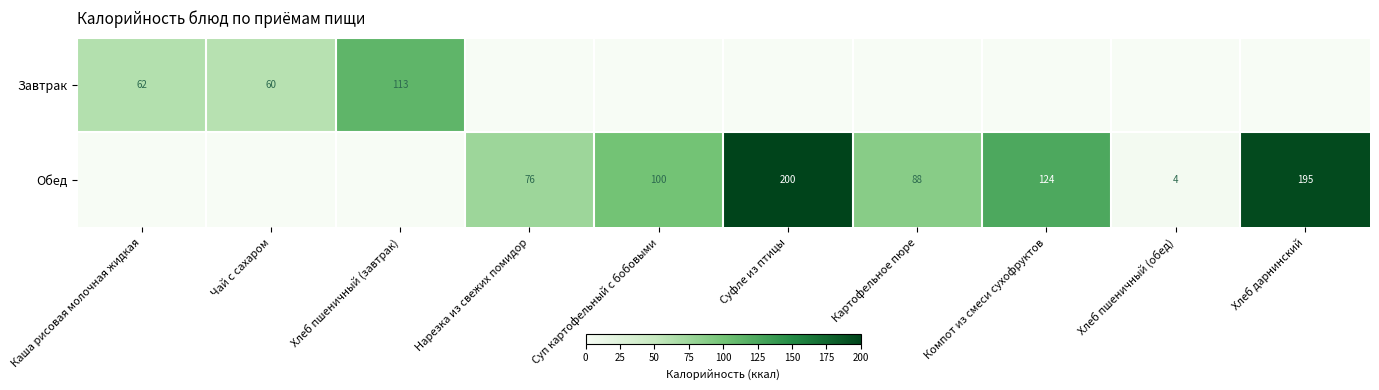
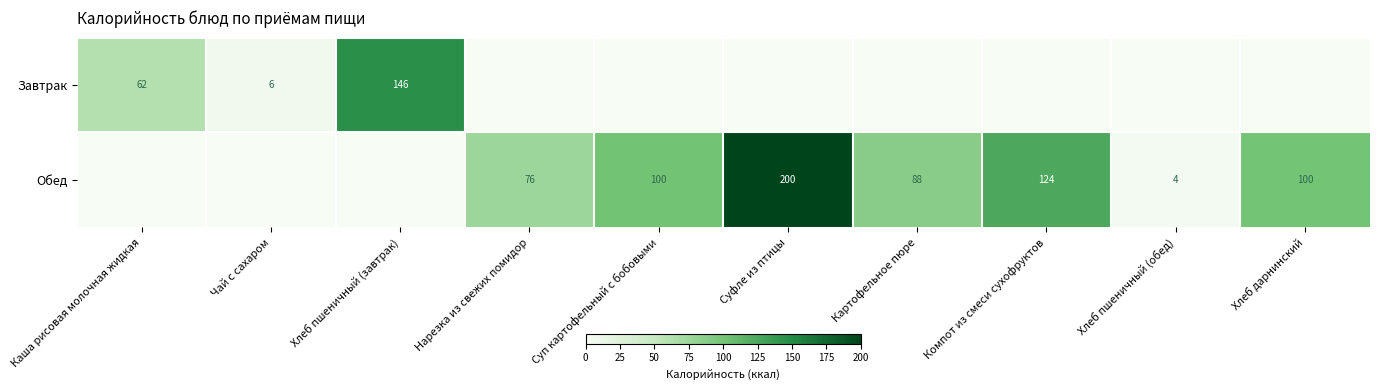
Завтрак, Чай с сахаром: 60 -> 6
Завтрак, Хлеб пшеничный (завтрак): 113 -> 146
Обед, Хлеб дарнинский: 195 -> 100
